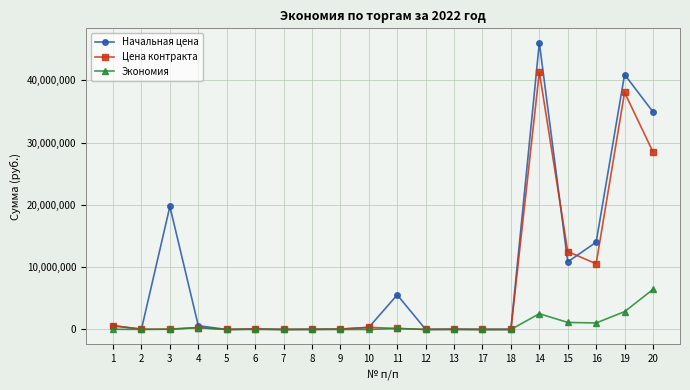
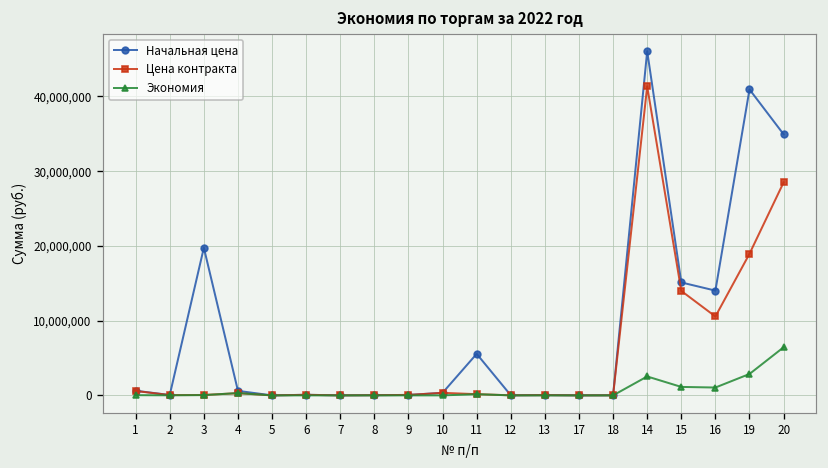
Начальная цена, 15: 11,000,000 -> 15,000,000
Цена контракта, 15: 13,000,000 -> 14,000,000
Цена контракта, 19: 38,000,000 -> 19,000,000
